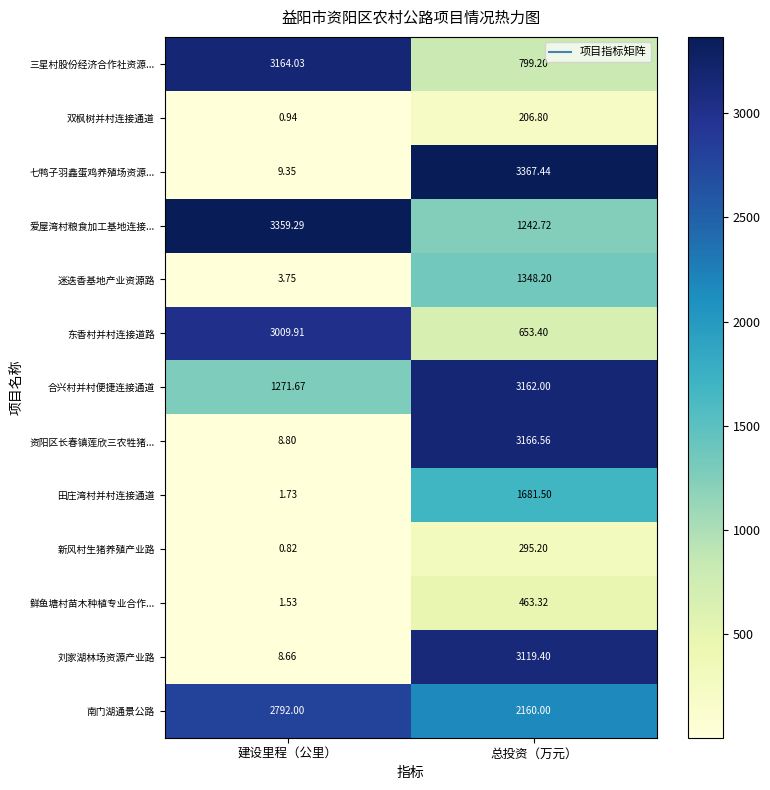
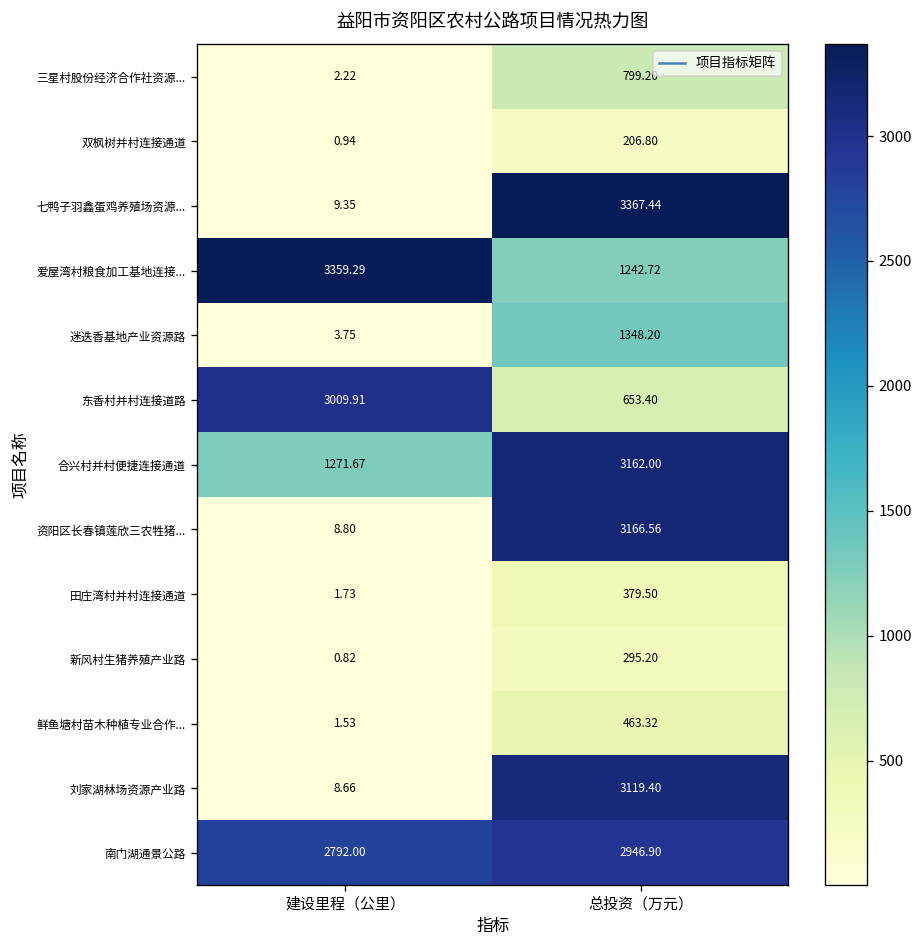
三星村股份经济合作社资源..., 建设里程（公里）: 3164.03 -> 2.22
田庄湾村并村连接通道, 总投资（万元）: 1681.50 -> 379.50
南门湖通景公路, 总投资（万元）: 2160.00 -> 2946.90
